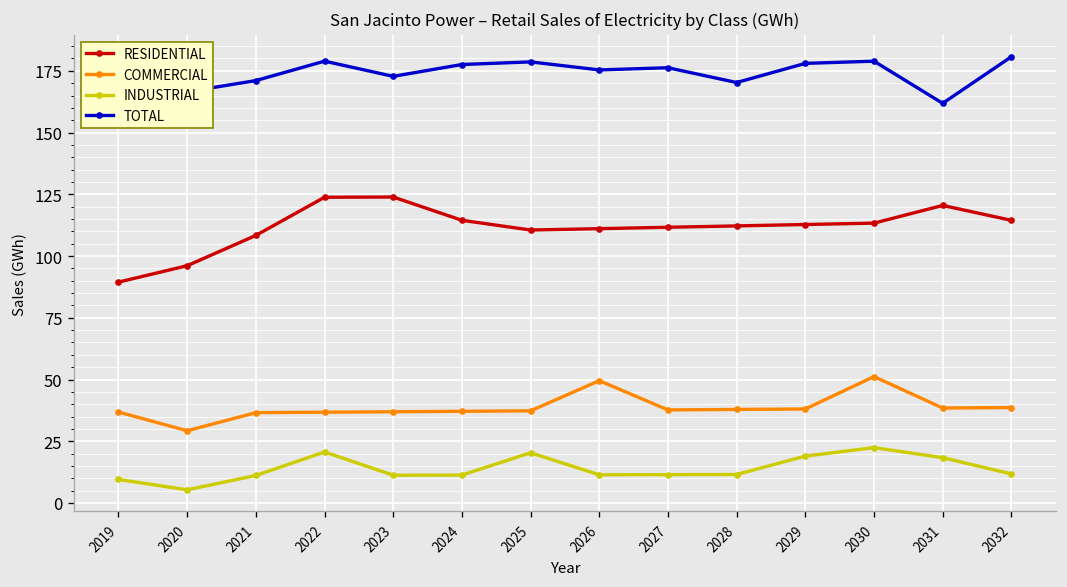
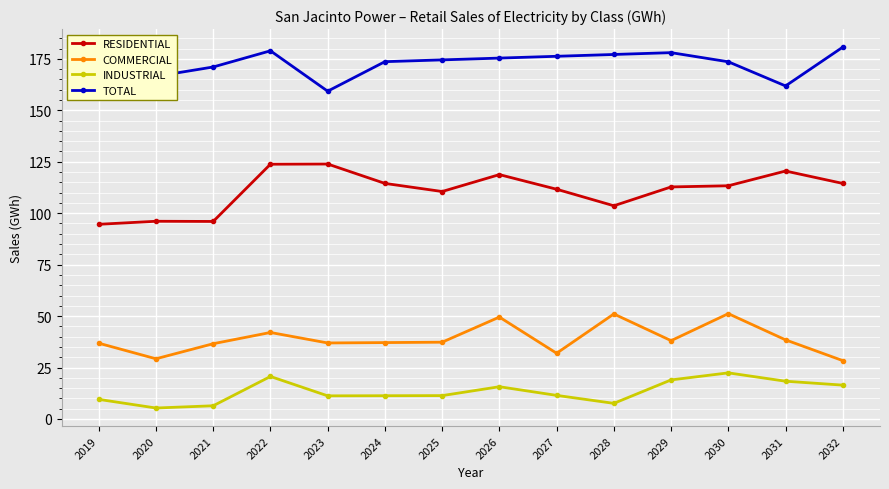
RESIDENTIAL, 2019: 89 -> 95
RESIDENTIAL, 2021: 108 -> 96
INDUSTRIAL, 2021: 11 -> 6
COMMERCIAL, 2022: 37 -> 42
TOTAL, 2023: 173 -> 159
TOTAL, 2024: 178 -> 174
INDUSTRIAL, 2025: 20 -> 11
TOTAL, 2025: 179 -> 175
RESIDENTIAL, 2026: 111 -> 119
INDUSTRIAL, 2026: 11 -> 16
COMMERCIAL, 2027: 38 -> 32
RESIDENTIAL, 2028: 112 -> 104
COMMERCIAL, 2028: 38 -> 51
INDUSTRIAL, 2028: 12 -> 8
TOTAL, 2028: 170 -> 177
TOTAL, 2030: 179 -> 174
COMMERCIAL, 2032: 39 -> 28
INDUSTRIAL, 2032: 12 -> 16
